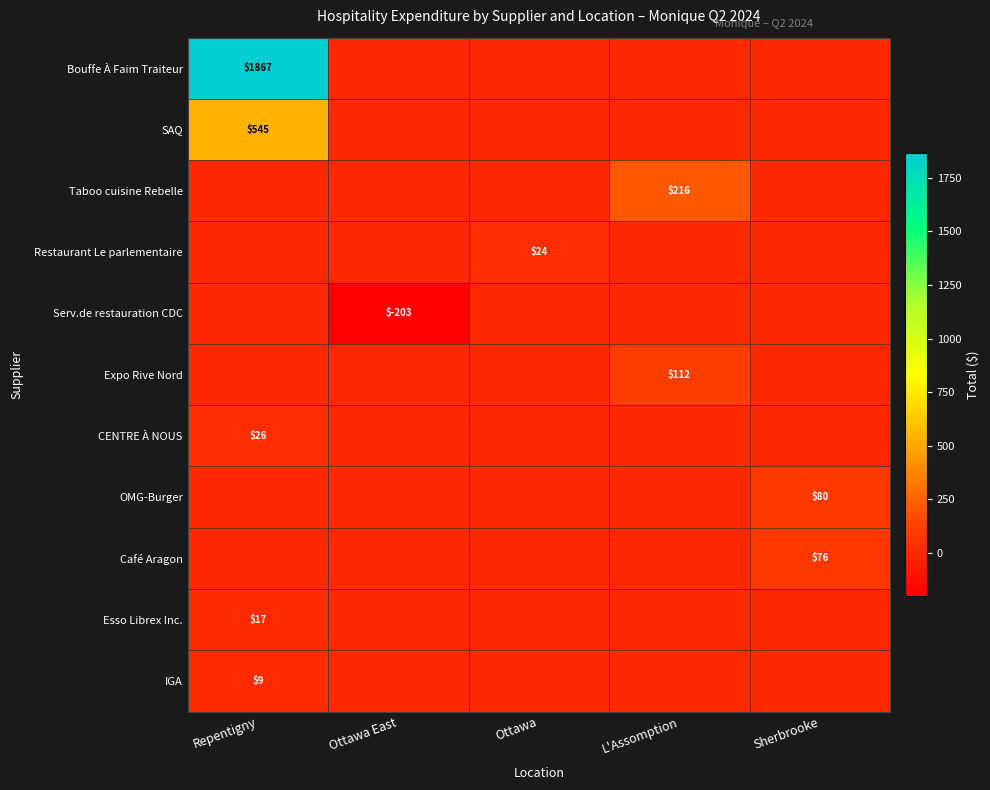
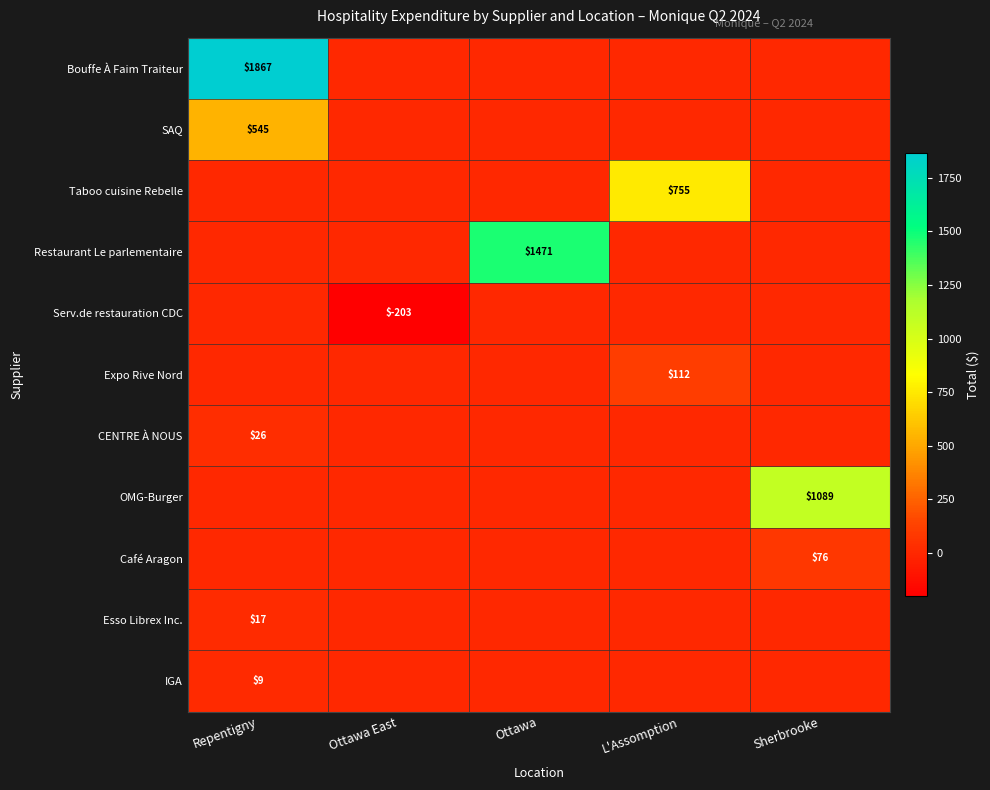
Taboo cuisine Rebelle, L'Assomption: $216 -> $755
Restaurant Le parlementaire, Ottawa: $24 -> $1471
OMG-Burger, Sherbrooke: $80 -> $1089
